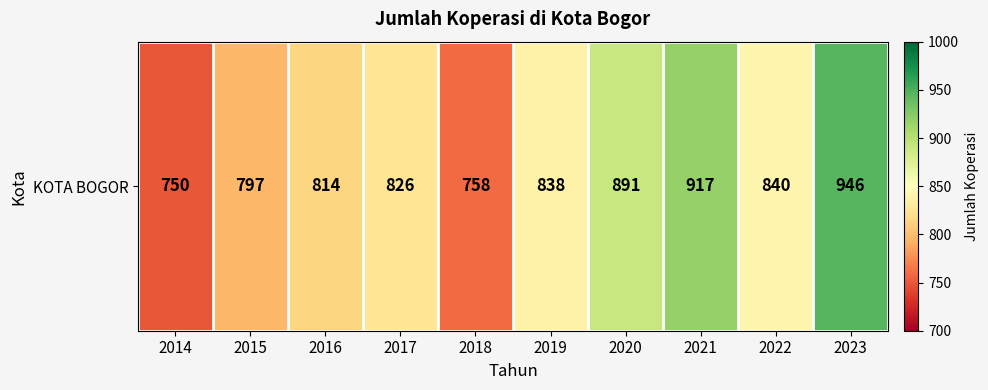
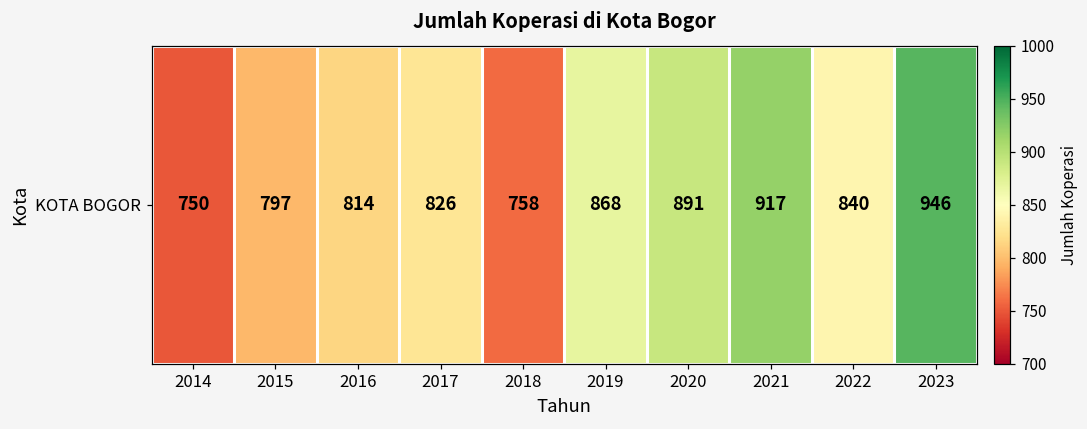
KOTA BOGOR, 2019: 838 -> 868
